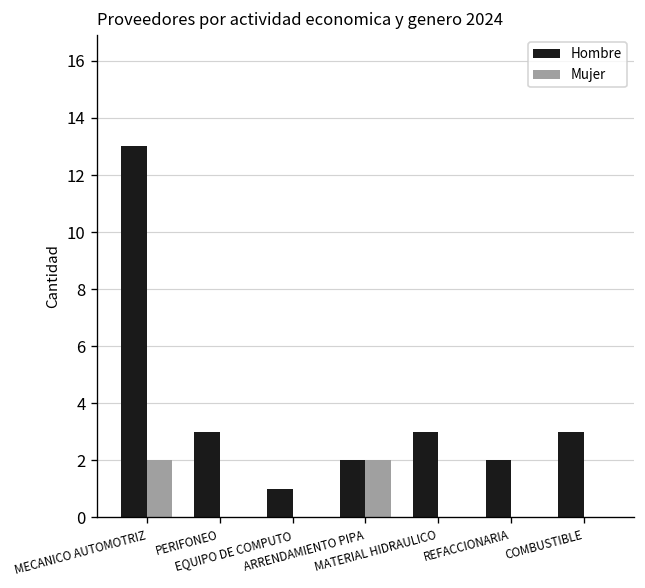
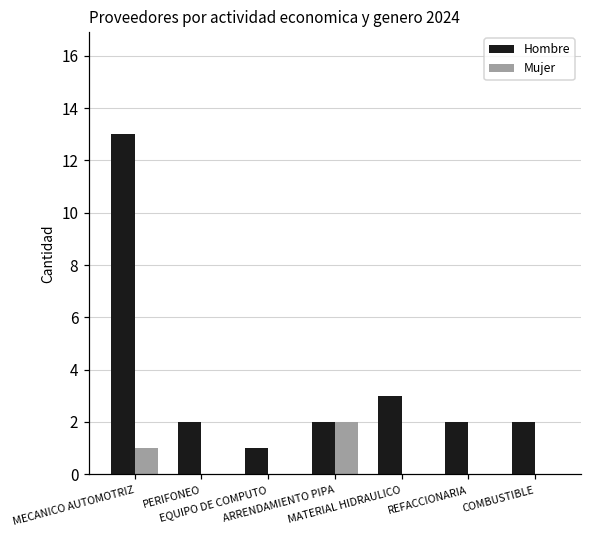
Mujer, MECANICO AUTOMOTRIZ: 2 -> 1
Hombre, PERIFONEO: 3 -> 2
Hombre, COMBUSTIBLE: 3 -> 2
